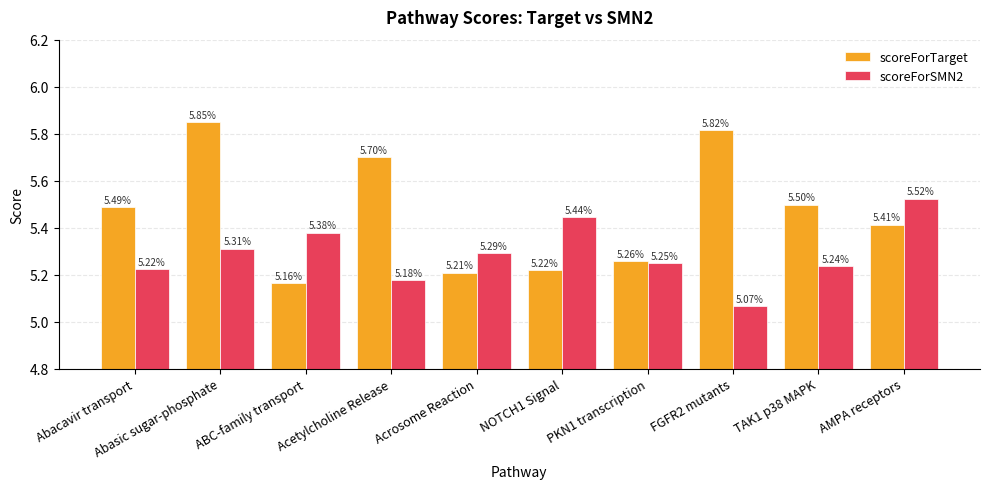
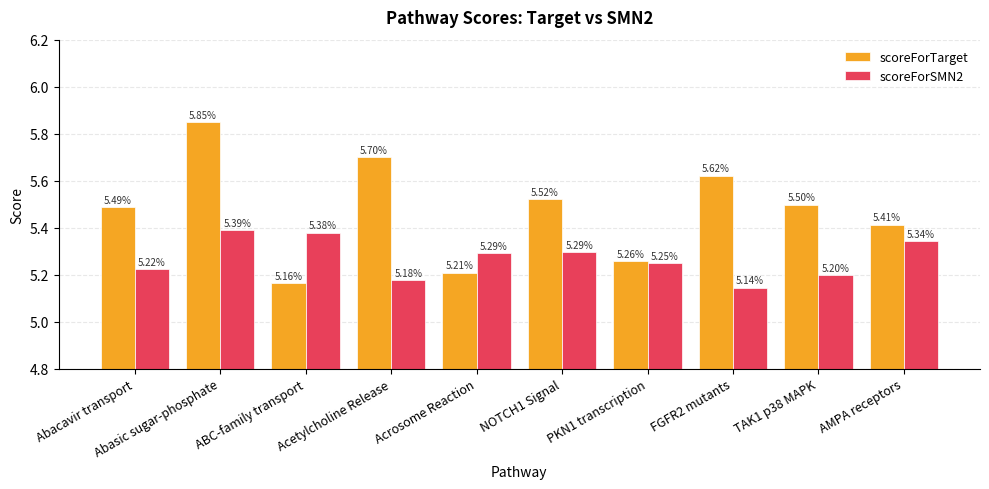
scoreForSMN2, Abasic sugar-phosphate: 5.31% -> 5.39%
scoreForTarget, NOTCH1 Signal: 5.22% -> 5.52%
scoreForSMN2, NOTCH1 Signal: 5.44% -> 5.29%
scoreForTarget, FGFR2 mutants: 5.82% -> 5.62%
scoreForSMN2, FGFR2 mutants: 5.07% -> 5.14%
scoreForSMN2, TAK1 p38 MAPK: 5.24% -> 5.20%
scoreForSMN2, AMPA receptors: 5.52% -> 5.34%
